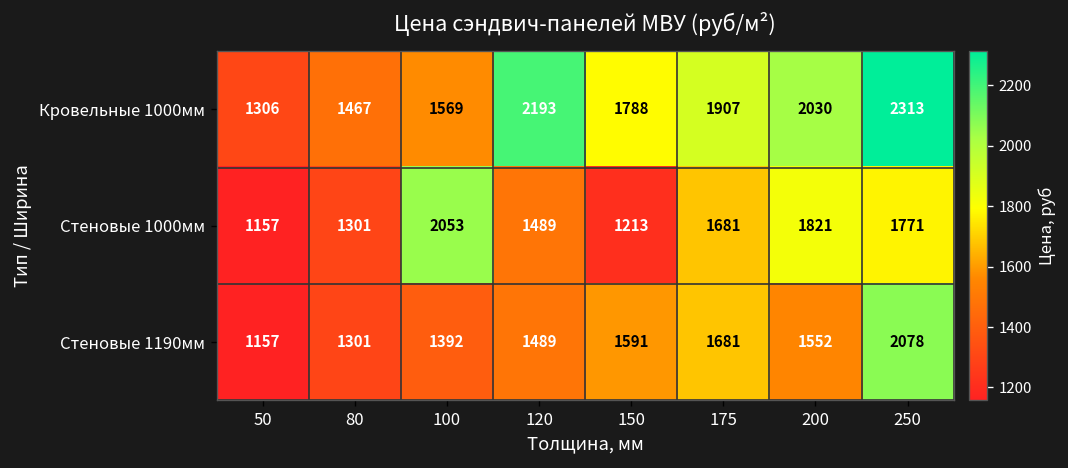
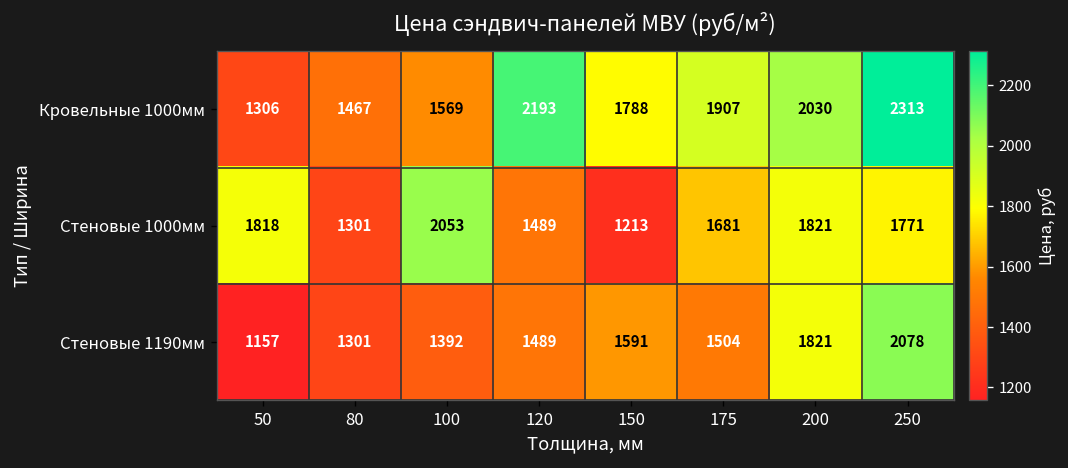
Стеновые 1000мм, 50: 1157 -> 1818
Стеновые 1190мм, 175: 1681 -> 1504
Стеновые 1190мм, 200: 1552 -> 1821
